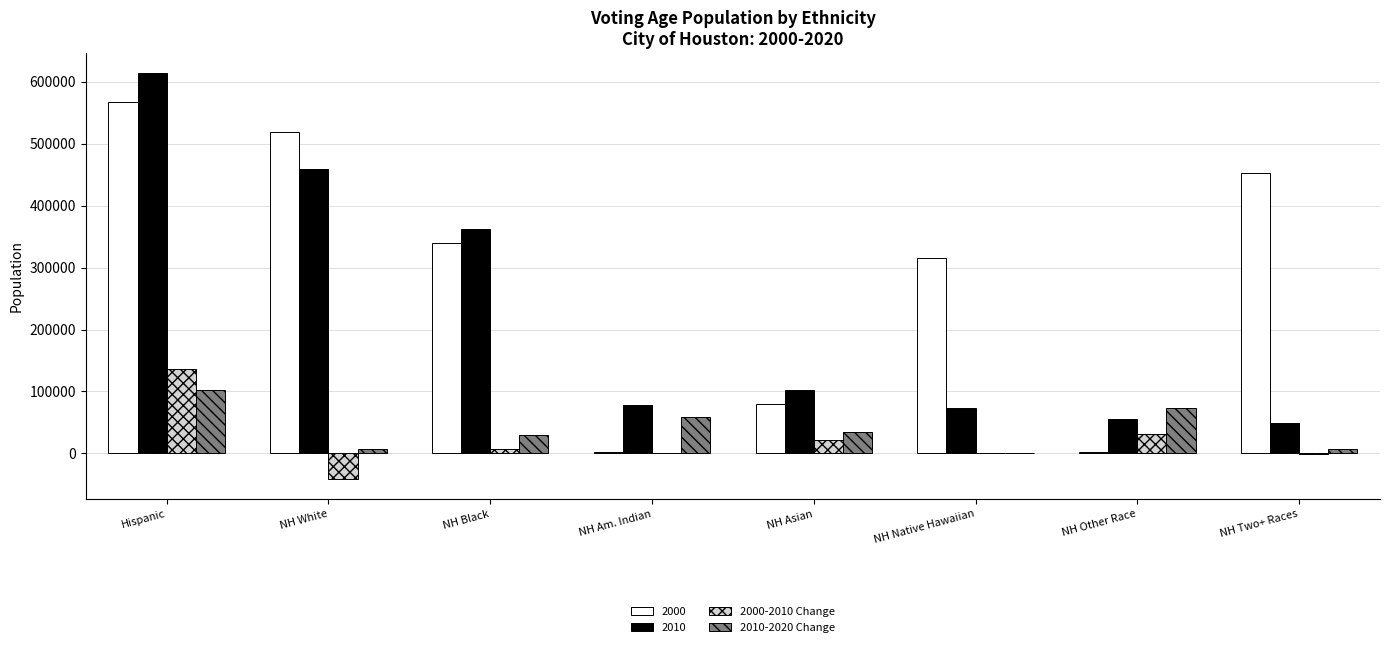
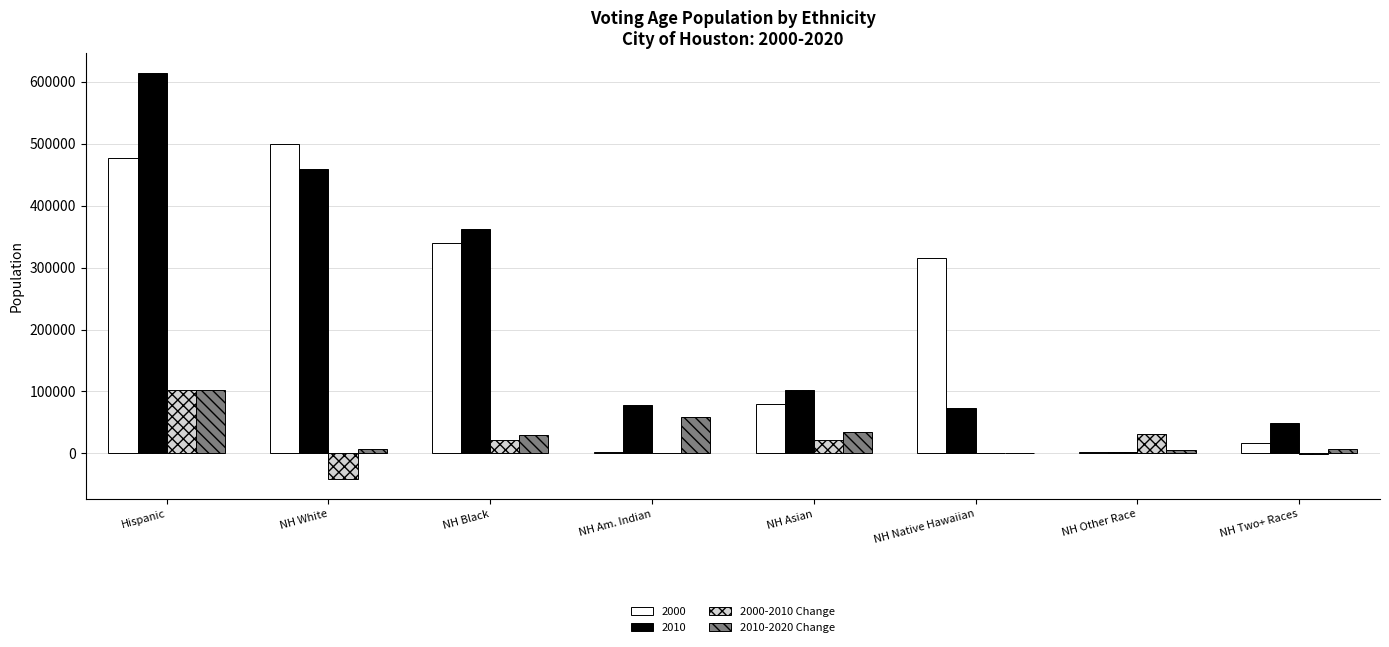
2000, Hispanic: 570000 -> 480000
2000-2010 Change, Hispanic: 140000 -> 100000
2000, NH White: 520000 -> 500000
2000-2010 Change, NH Black: 10000 -> 20000
2010, NH Other Race: 60000 -> 0
2010-2020 Change, NH Other Race: 70000 -> 10000
2000, NH Two+ Races: 450000 -> 20000
